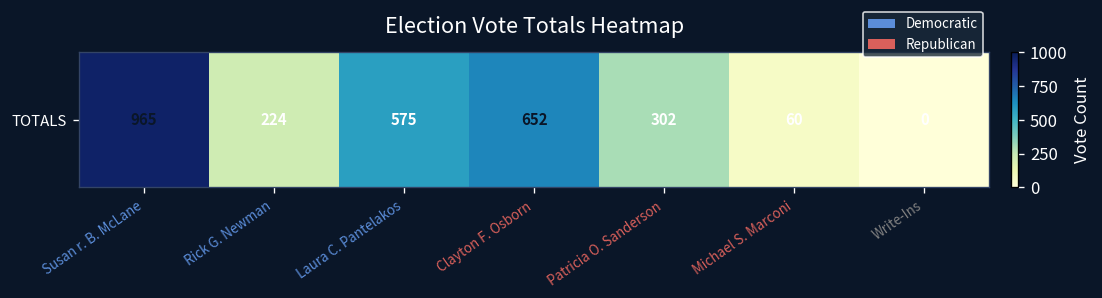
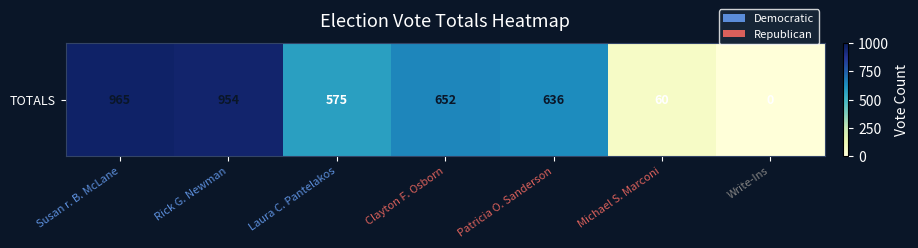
TOTALS, Rick G. Newman: 224 -> 954
TOTALS, Patricia O. Sanderson: 302 -> 636
